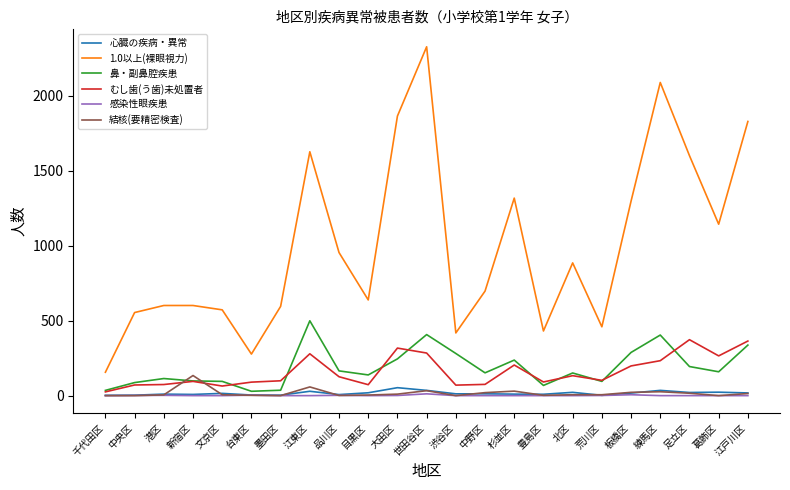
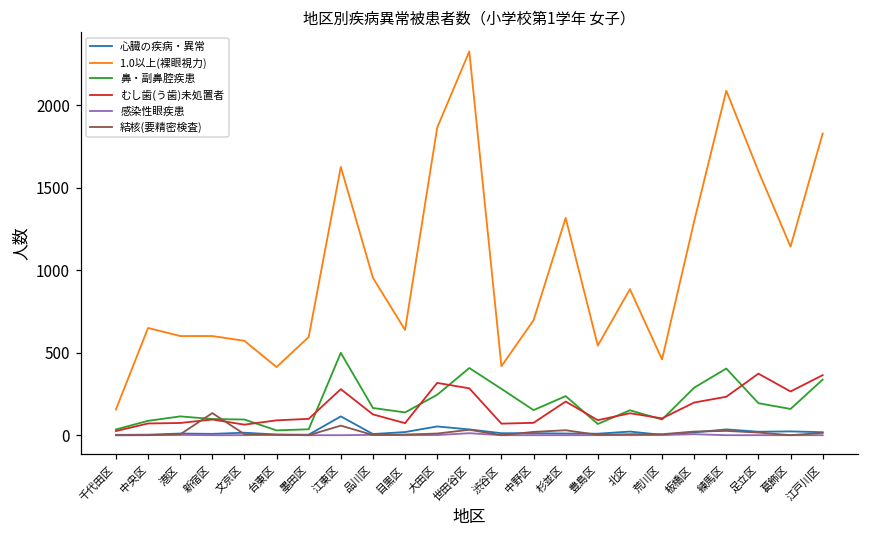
1.0以上(裸眼視力), 中央区: 550 -> 650
1.0以上(裸眼視力), 台東区: 280 -> 410
心臓の疾病・異常, 江東区: 30 -> 110
1.0以上(裸眼視力), 豊島区: 430 -> 540
